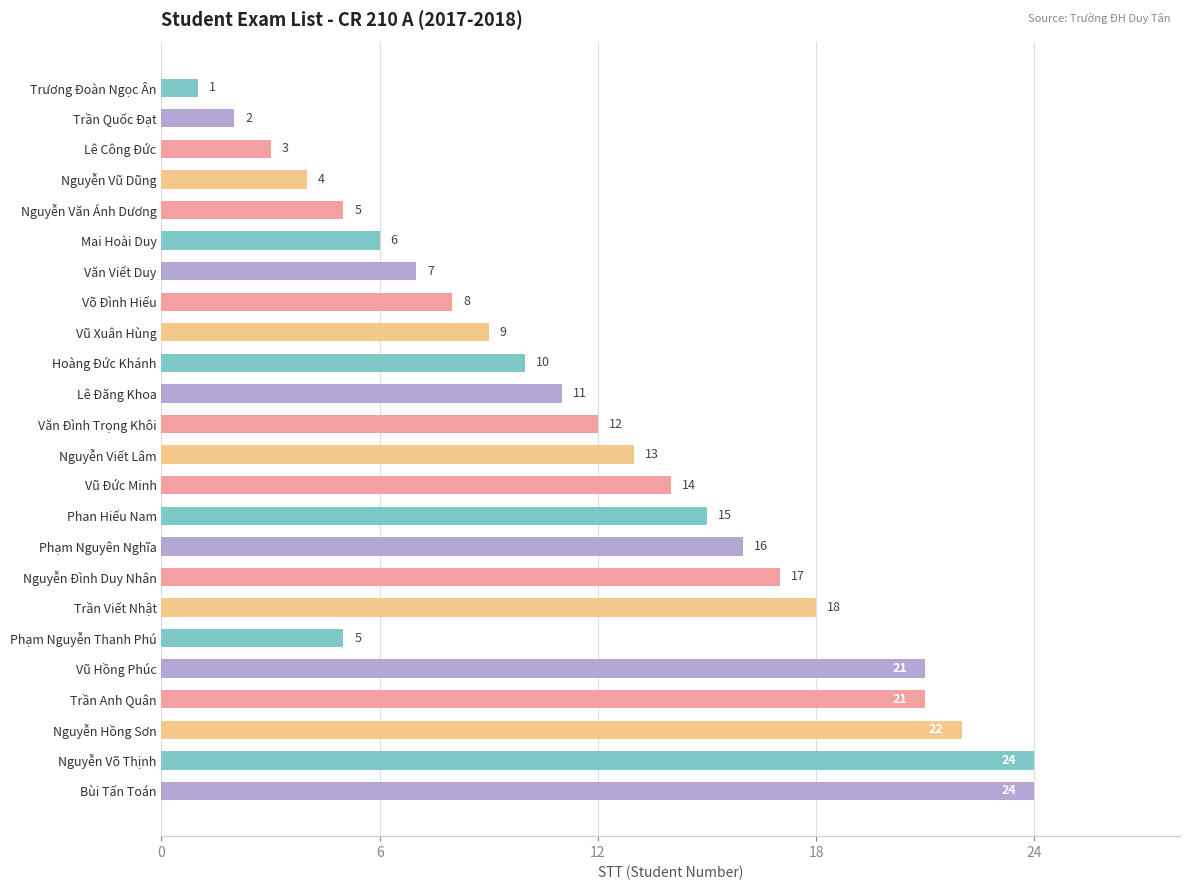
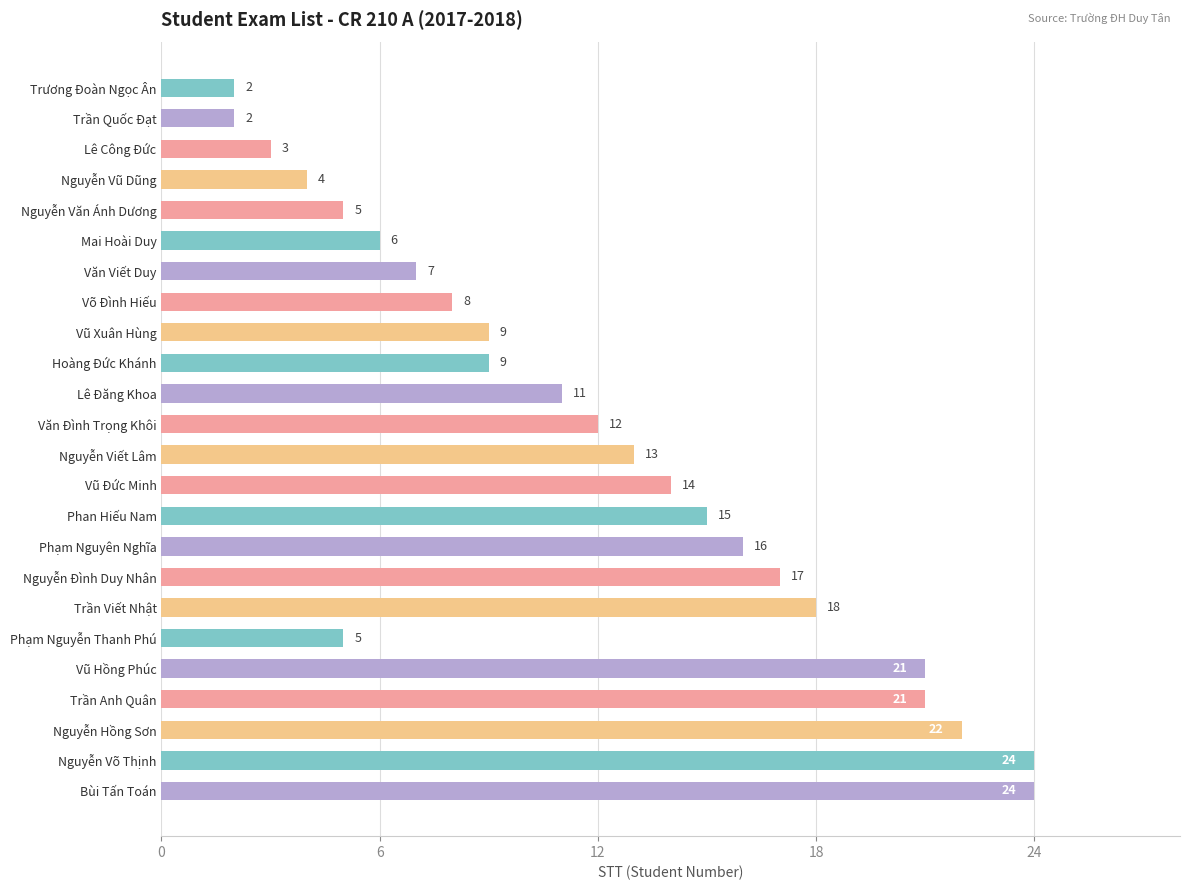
Trương Đoàn Ngọc Ân: 1 -> 2
Hoàng Đức Khánh: 10 -> 9
